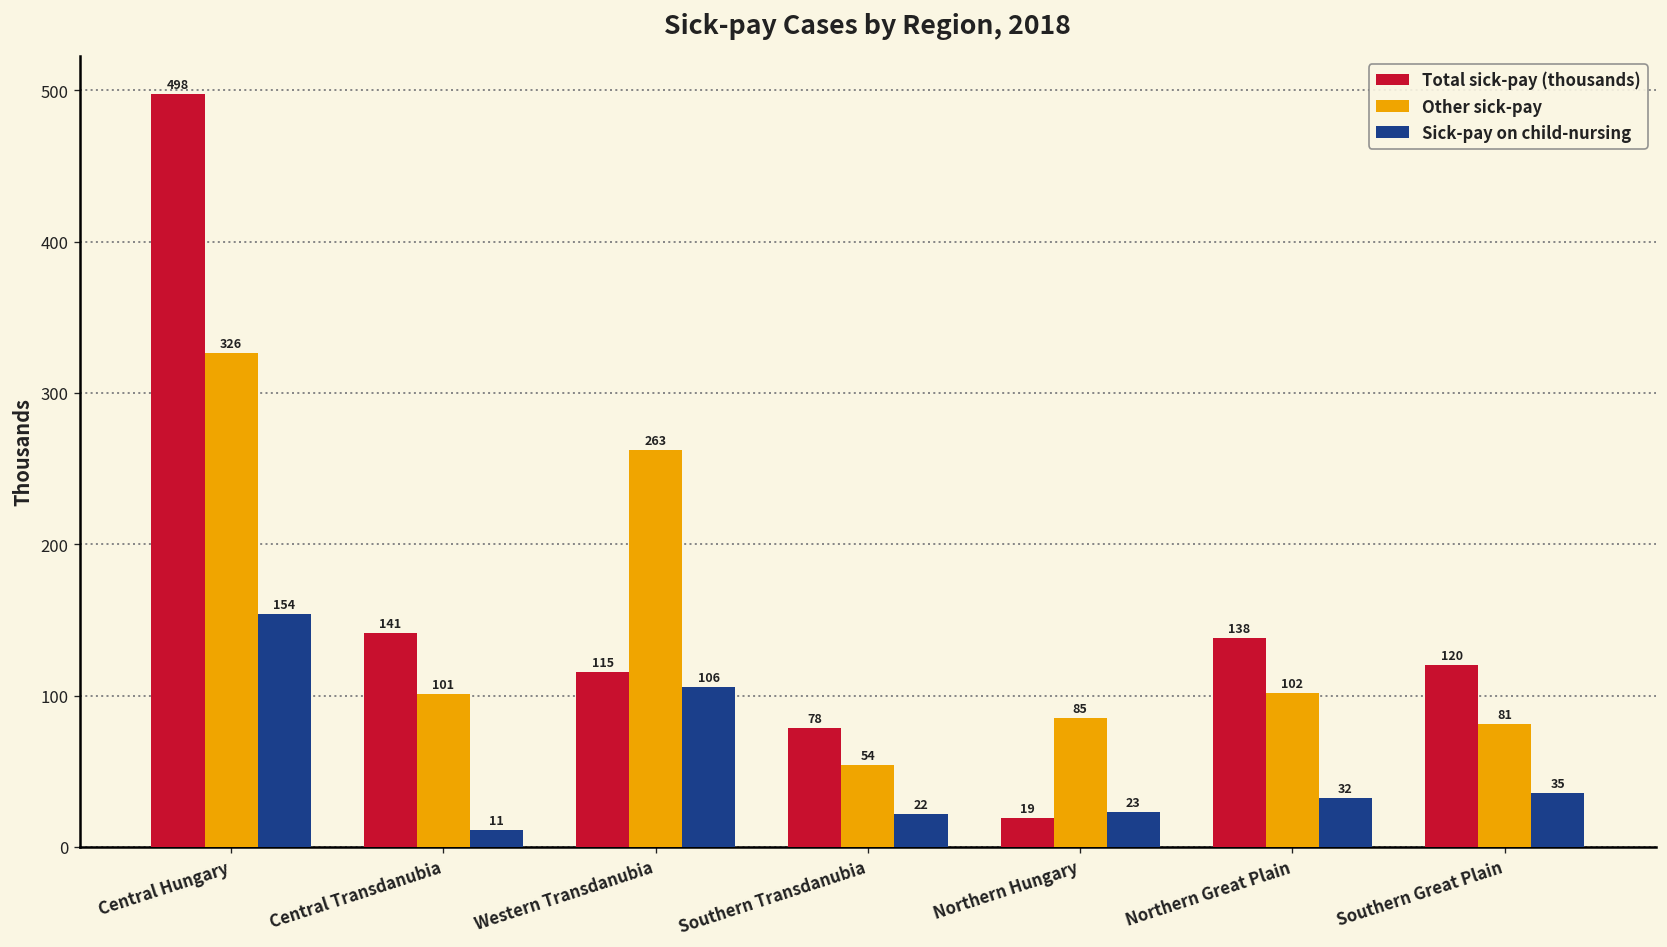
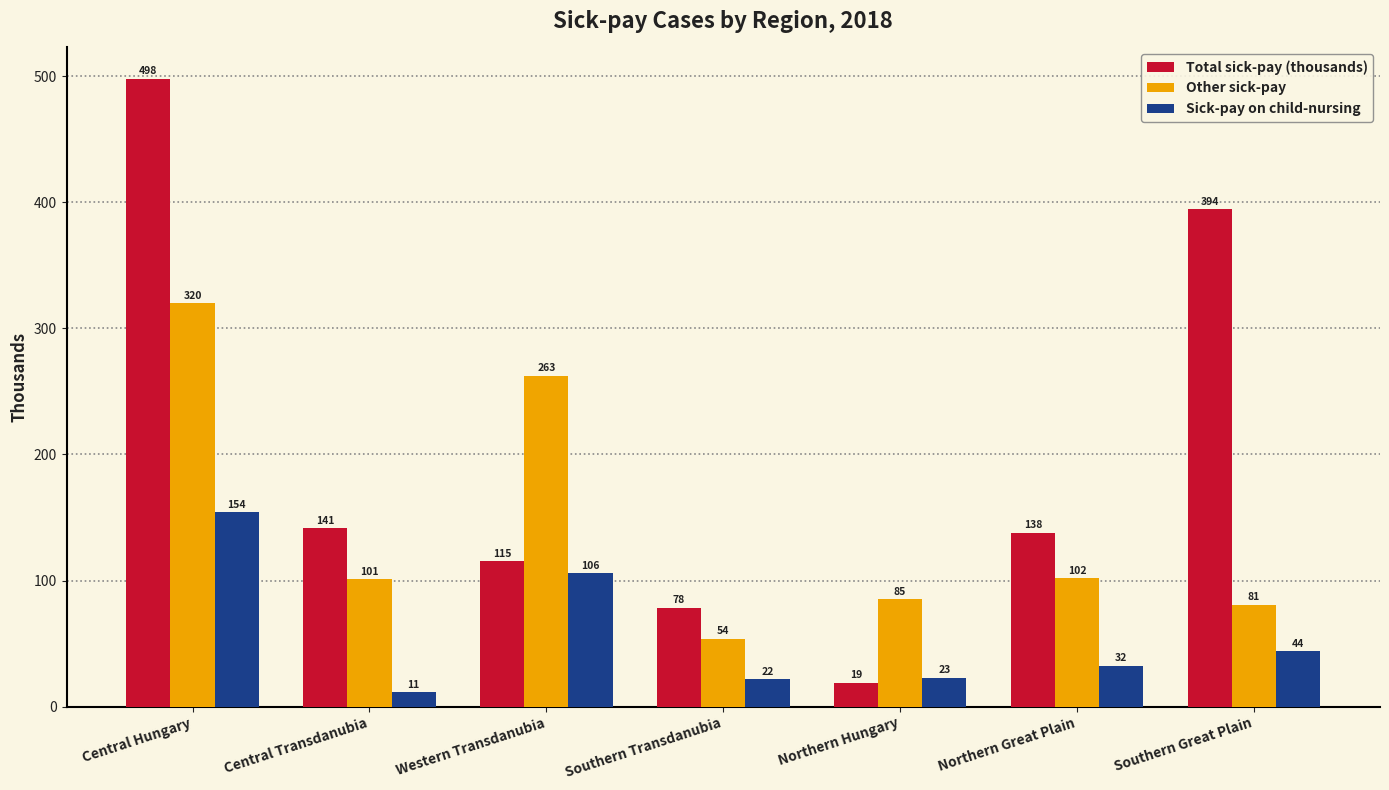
Other sick-pay, Central Hungary: 326 -> 320
Total sick-pay (thousands), Southern Great Plain: 120 -> 394
Sick-pay on child-nursing, Southern Great Plain: 35 -> 44
